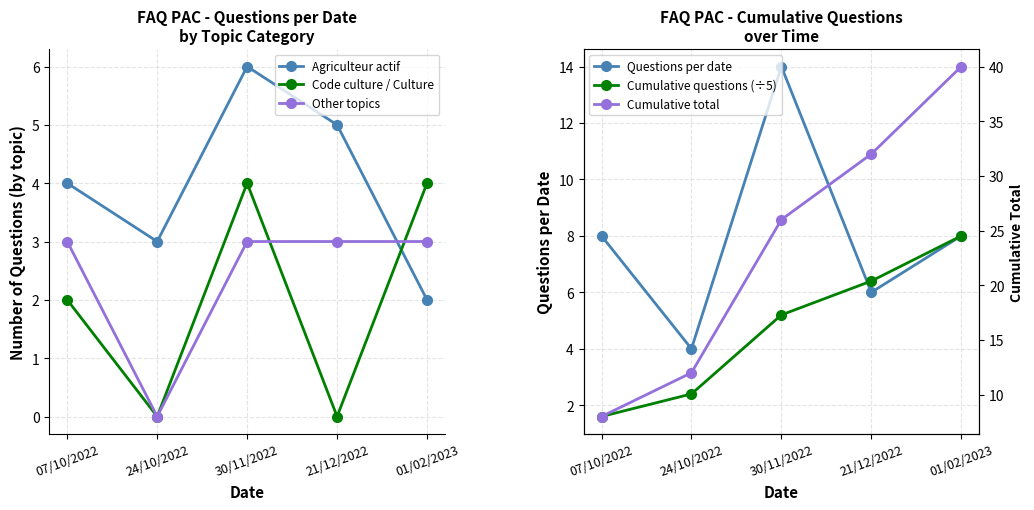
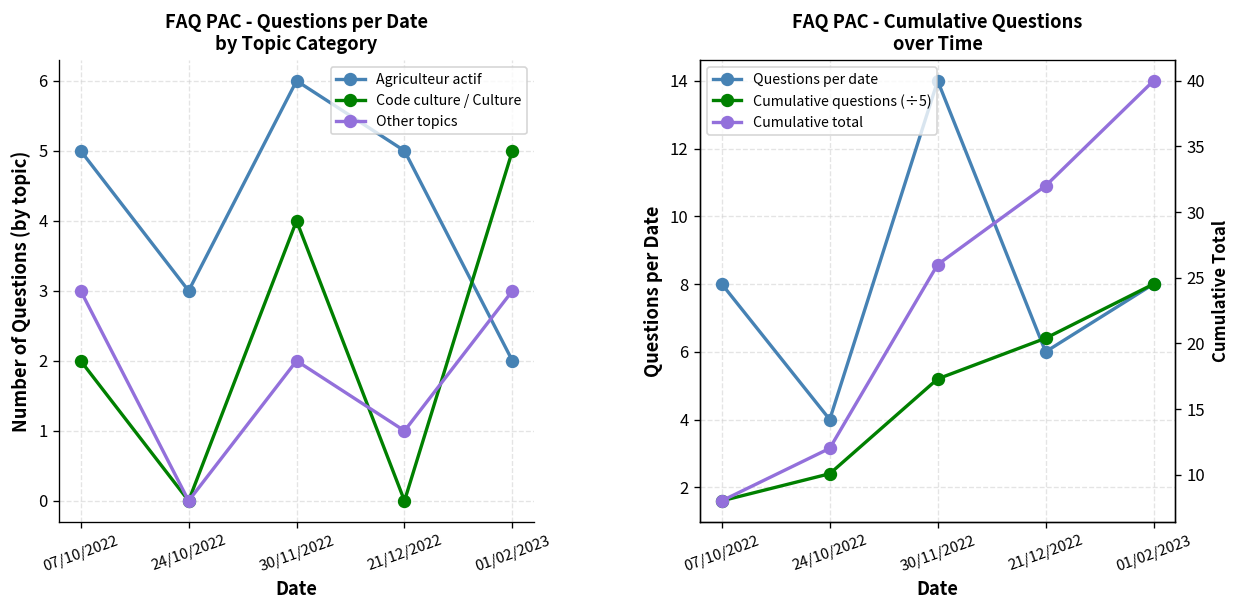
FAQ PAC - Questions per Date by Topic Category, Agriculteur actif, 07/10/2022: 4 -> 5
FAQ PAC - Questions per Date by Topic Category, Other topics, 30/11/2022: 3 -> 2
FAQ PAC - Questions per Date by Topic Category, Other topics, 21/12/2022: 3 -> 1
FAQ PAC - Questions per Date by Topic Category, Code culture / Culture, 01/02/2023: 4 -> 5
